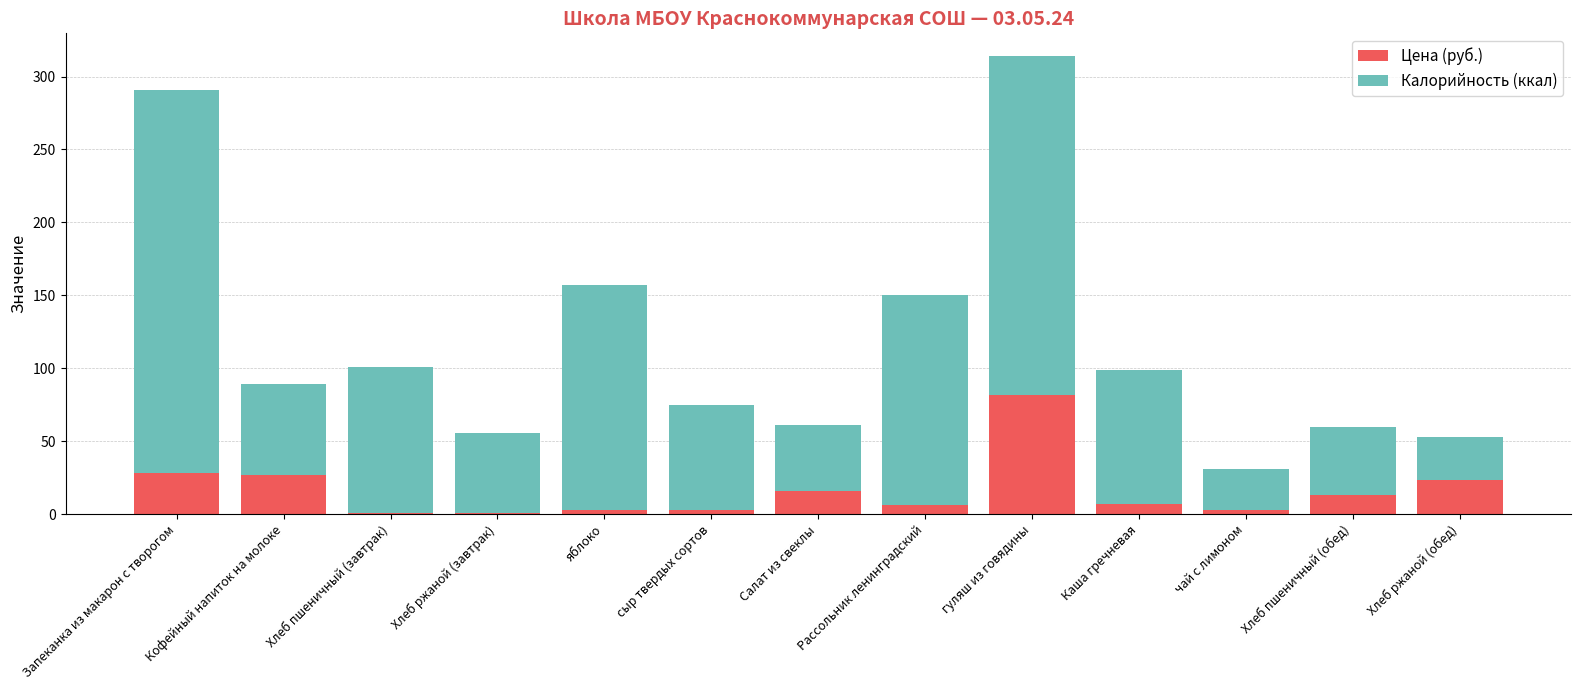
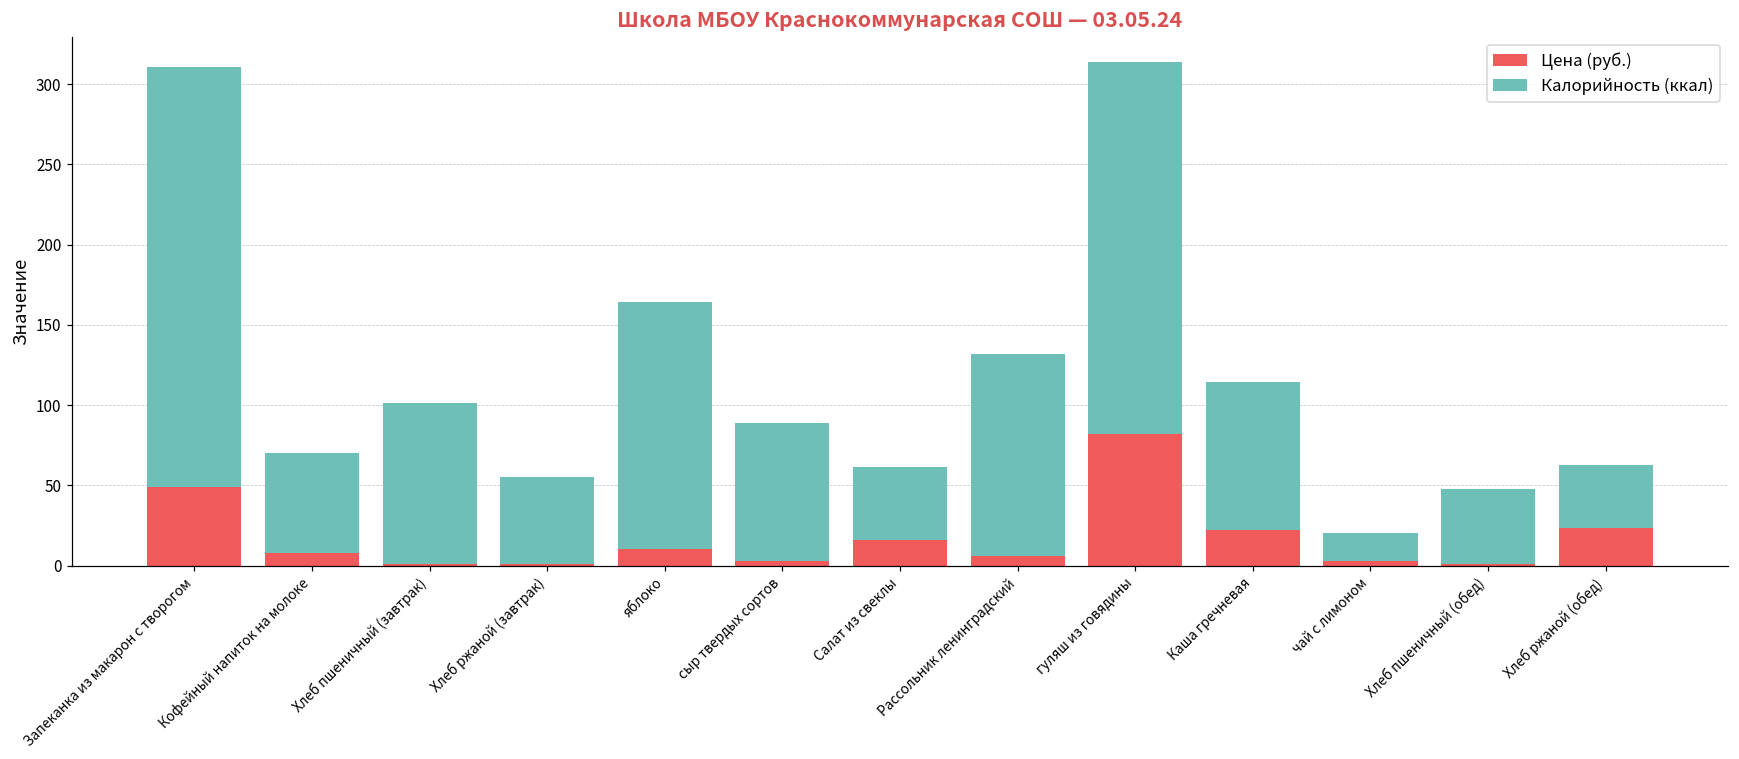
Цена (руб.), Запеканка из макарон с творогом: 28 -> 49
Цена (руб.), Кофейный напиток на молоке: 27 -> 8
Цена (руб.), яблоко: 3 -> 10
Калорийность (ккал), сыр твердых сортов: 72 -> 86
Калорийность (ккал), Рассольник ленинградский: 144 -> 125
Цена (руб.), Каша гречневая: 7 -> 22
Калорийность (ккал), чай с лимоном: 28 -> 18
Цена (руб.), Хлеб пшеничный (обед): 13 -> 1
Калорийность (ккал), Хлеб ржаной (обед): 30 -> 40
